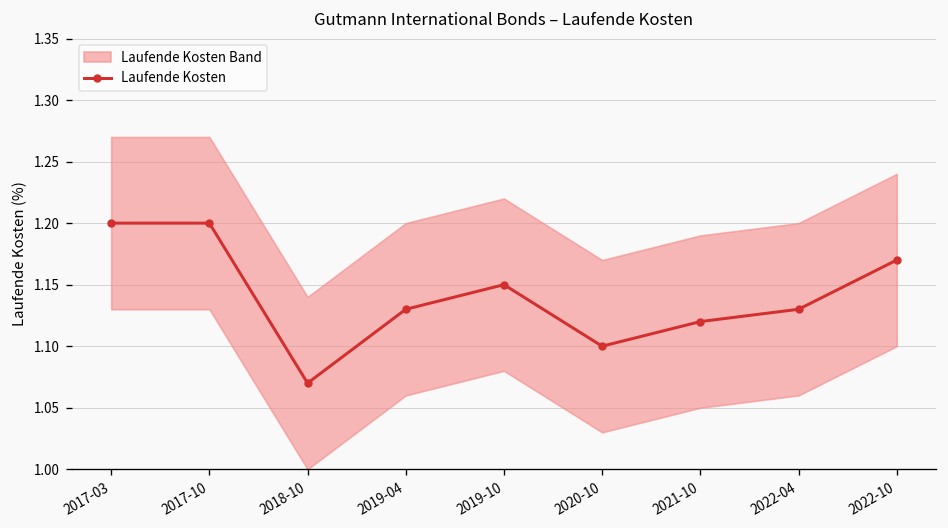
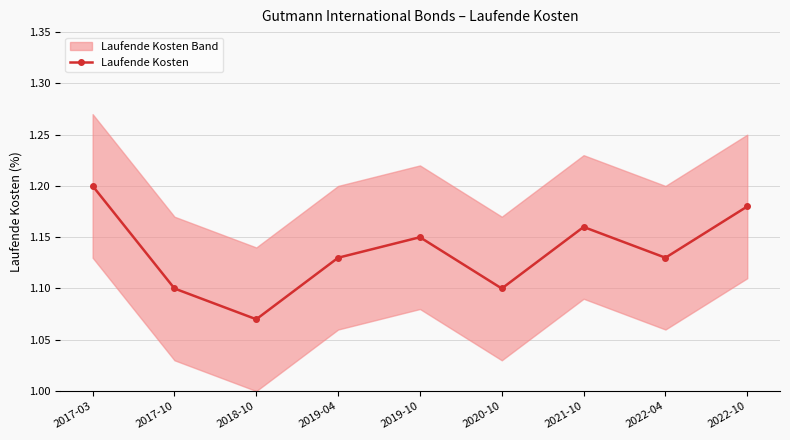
Laufende Kosten, 2017-10: 1.2 -> 1.1
Laufende Kosten, 2021-10: 1.12 -> 1.16
Laufende Kosten, 2022-10: 1.17 -> 1.18
